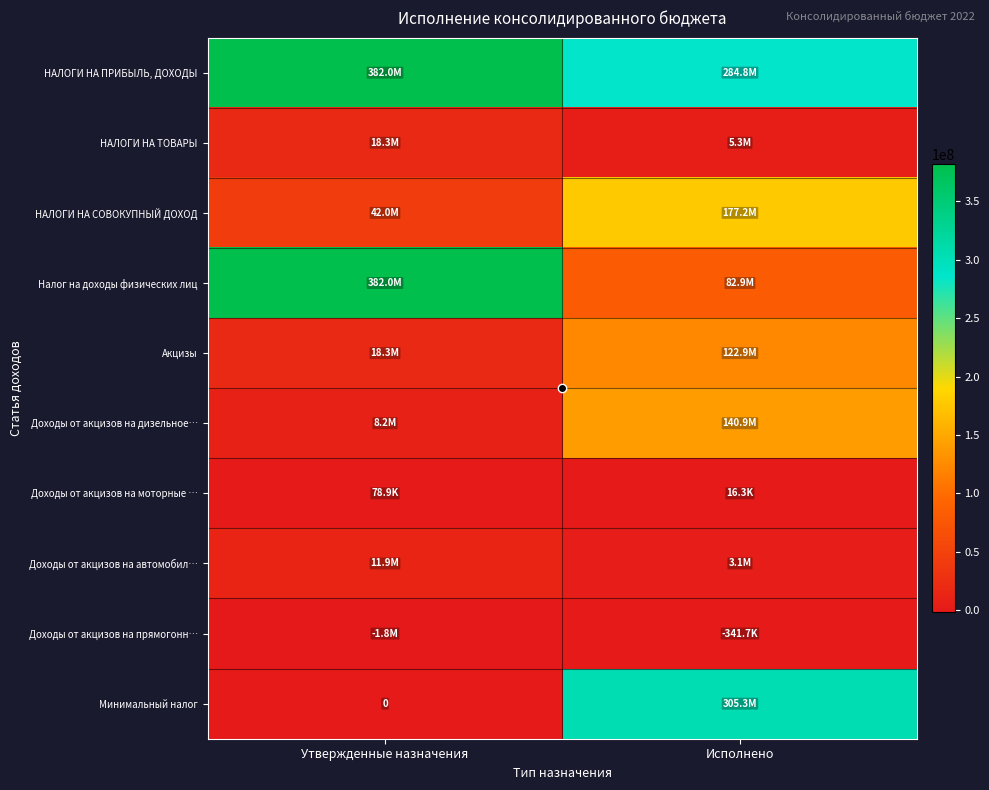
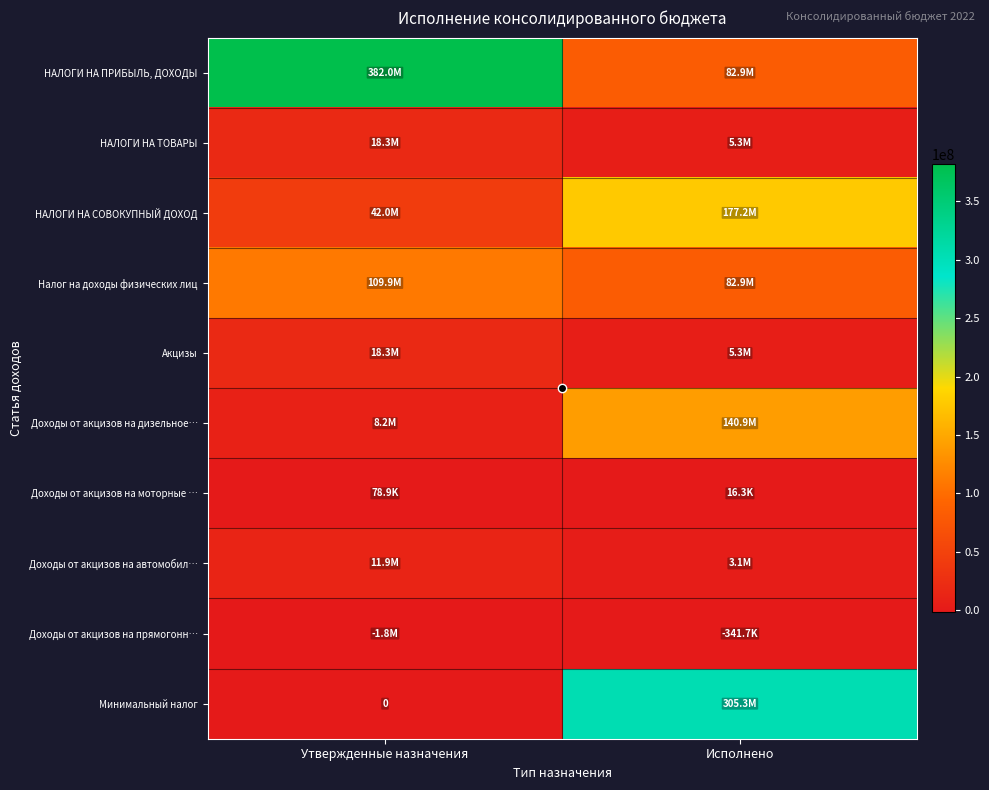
НАЛОГИ НА ПРИБЫЛЬ, ДОХОДЫ, Исполнено: 284.8M -> 82.9M
Налог на доходы физических лиц, Утвержденные назначения: 382.0M -> 109.9M
Акцизы, Исполнено: 122.9M -> 5.3M
